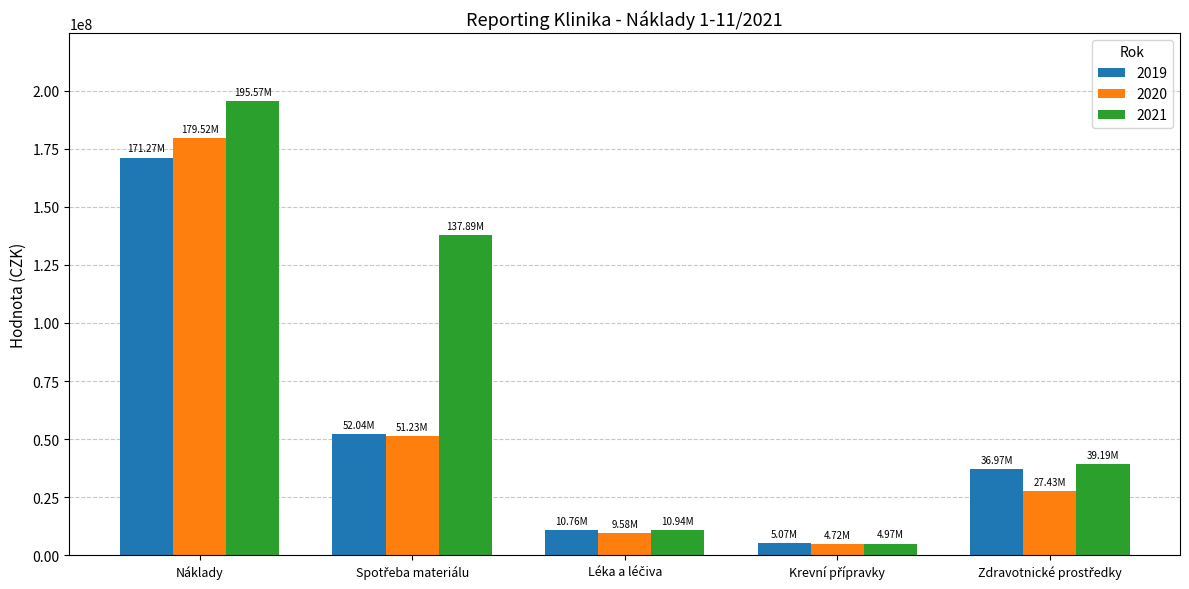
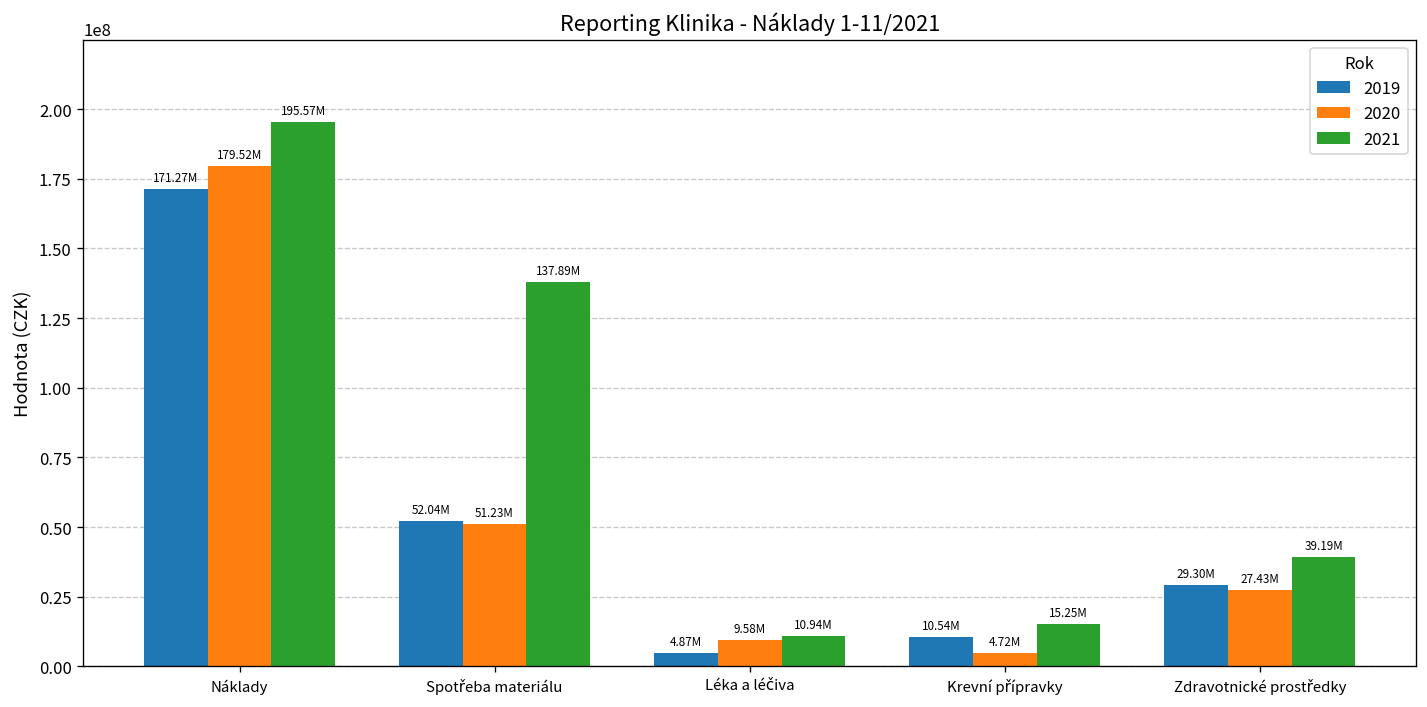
2019, Léka a léčiva: 10.76M -> 4.87M
2019, Krevní přípravky: 5.07M -> 10.54M
2021, Krevní přípravky: 4.97M -> 15.25M
2019, Zdravotnické prostředky: 36.97M -> 29.30M
